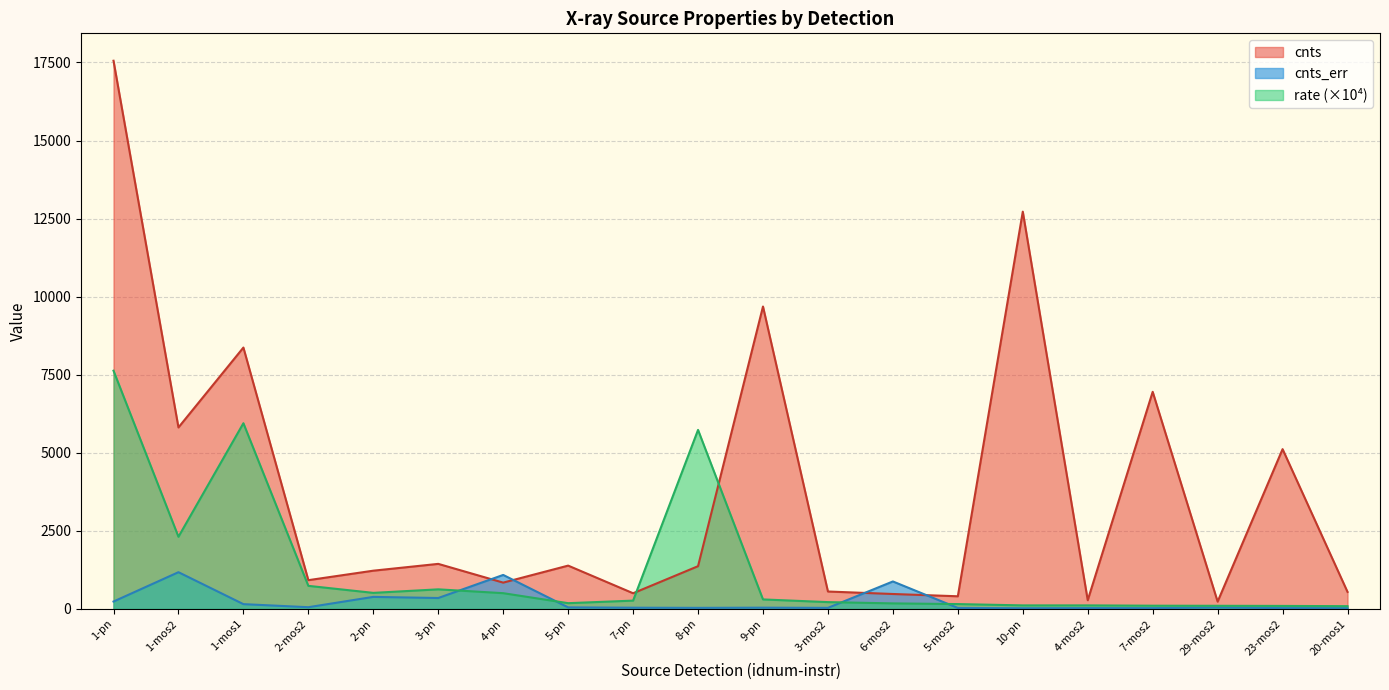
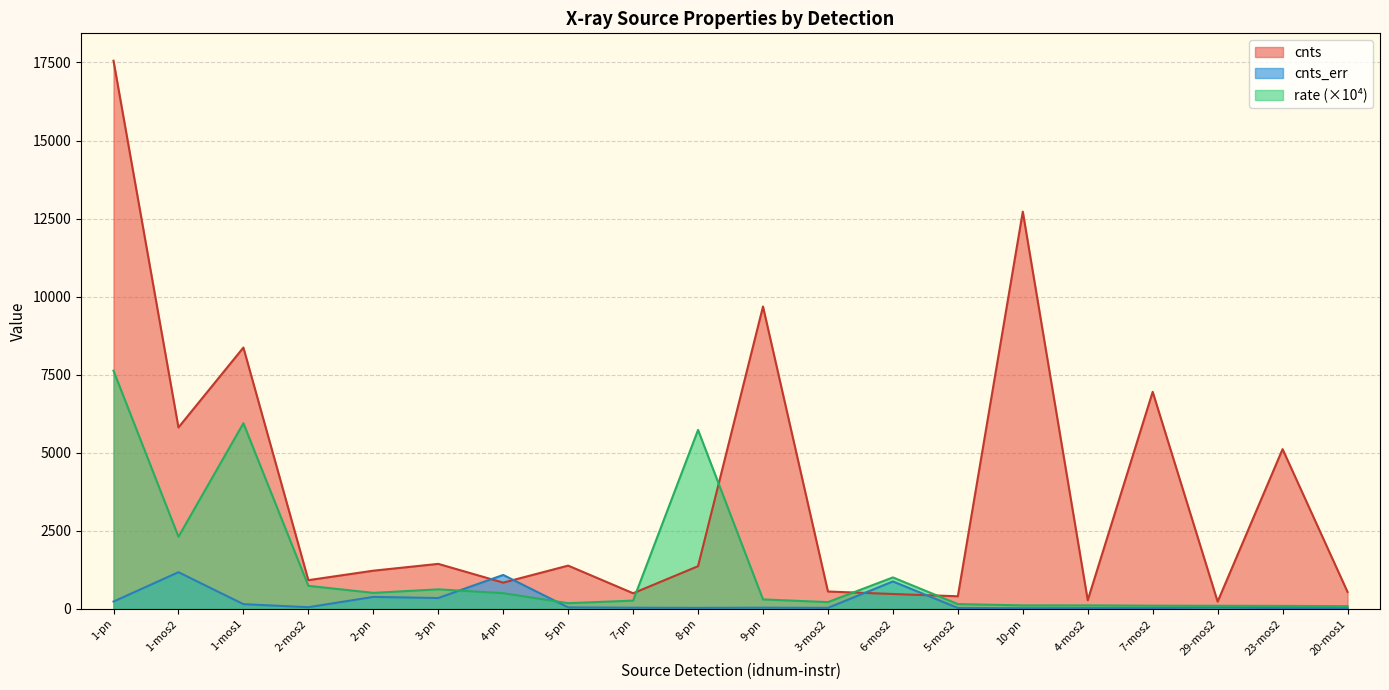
rate (×10⁴), 6-mos2: 200 -> 1000
